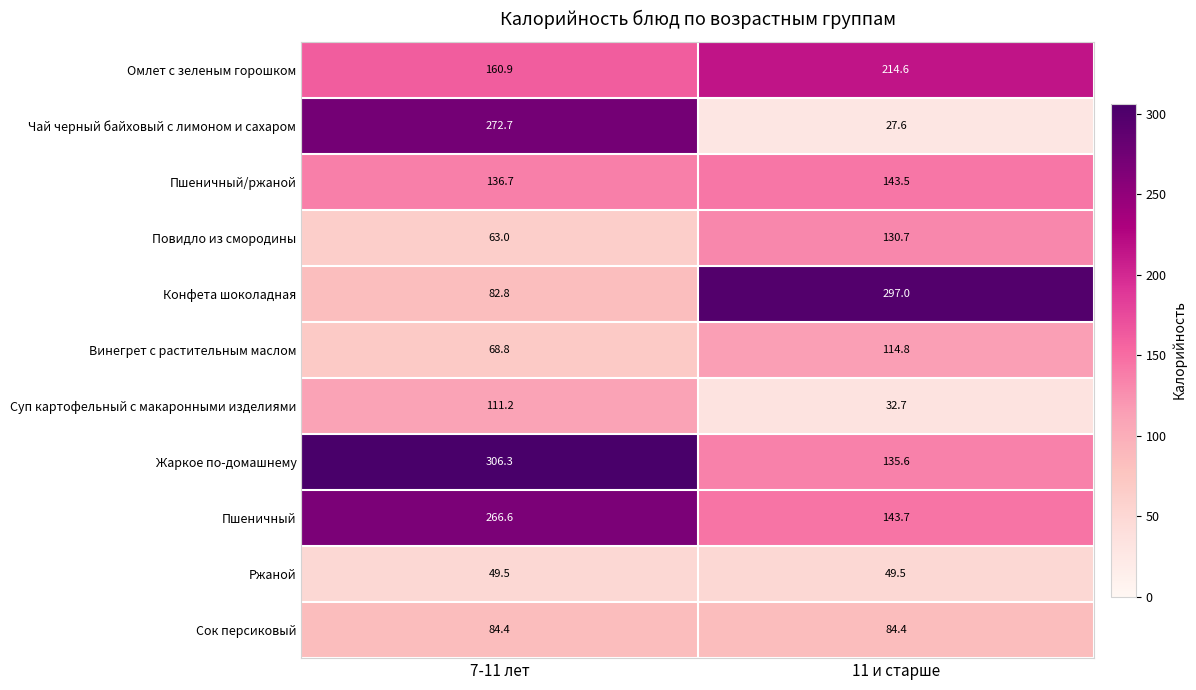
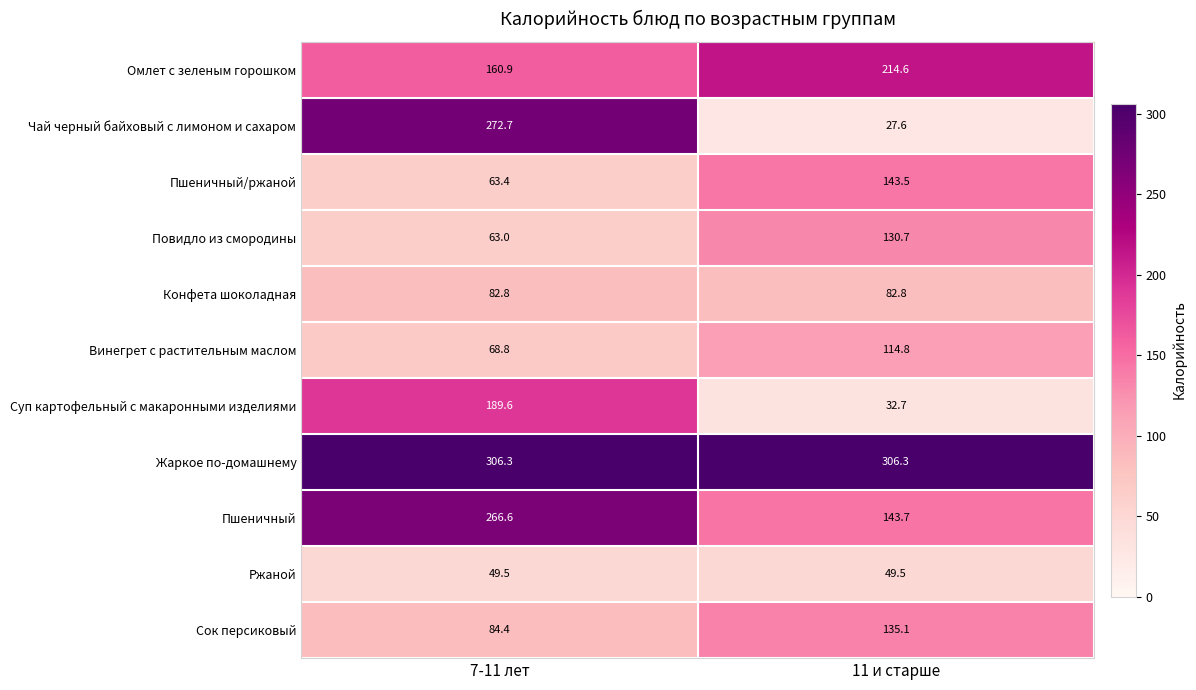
Пшеничный/ржаной, 7-11 лет: 136.7 -> 63.4
Конфета шоколадная, 11 и старше: 297.0 -> 82.8
Суп картофельный с макаронными изделиями, 7-11 лет: 111.2 -> 189.6
Жаркое по-домашнему, 11 и старше: 135.6 -> 306.3
Сок персиковый, 11 и старше: 84.4 -> 135.1
